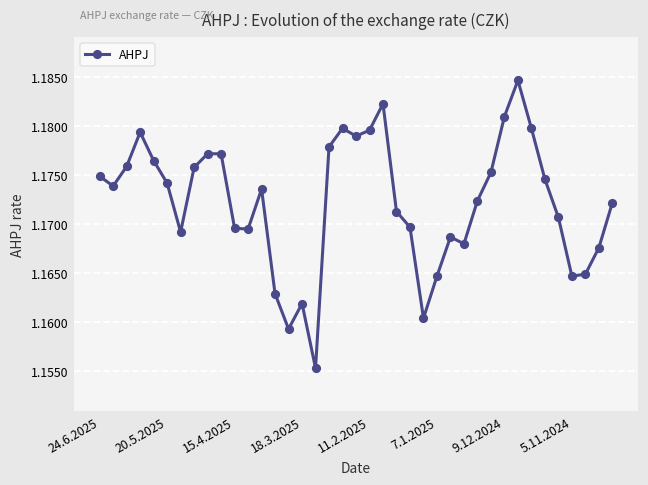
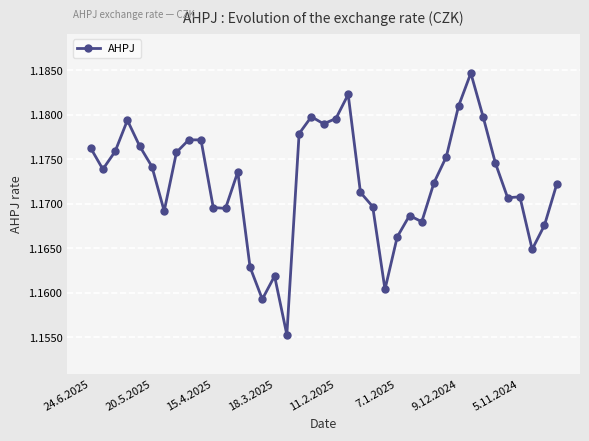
24.6.2025: 1.175 -> 1.176
7.1.2025: 1.165 -> 1.166
5.11.2024: 1.165 -> 1.171
